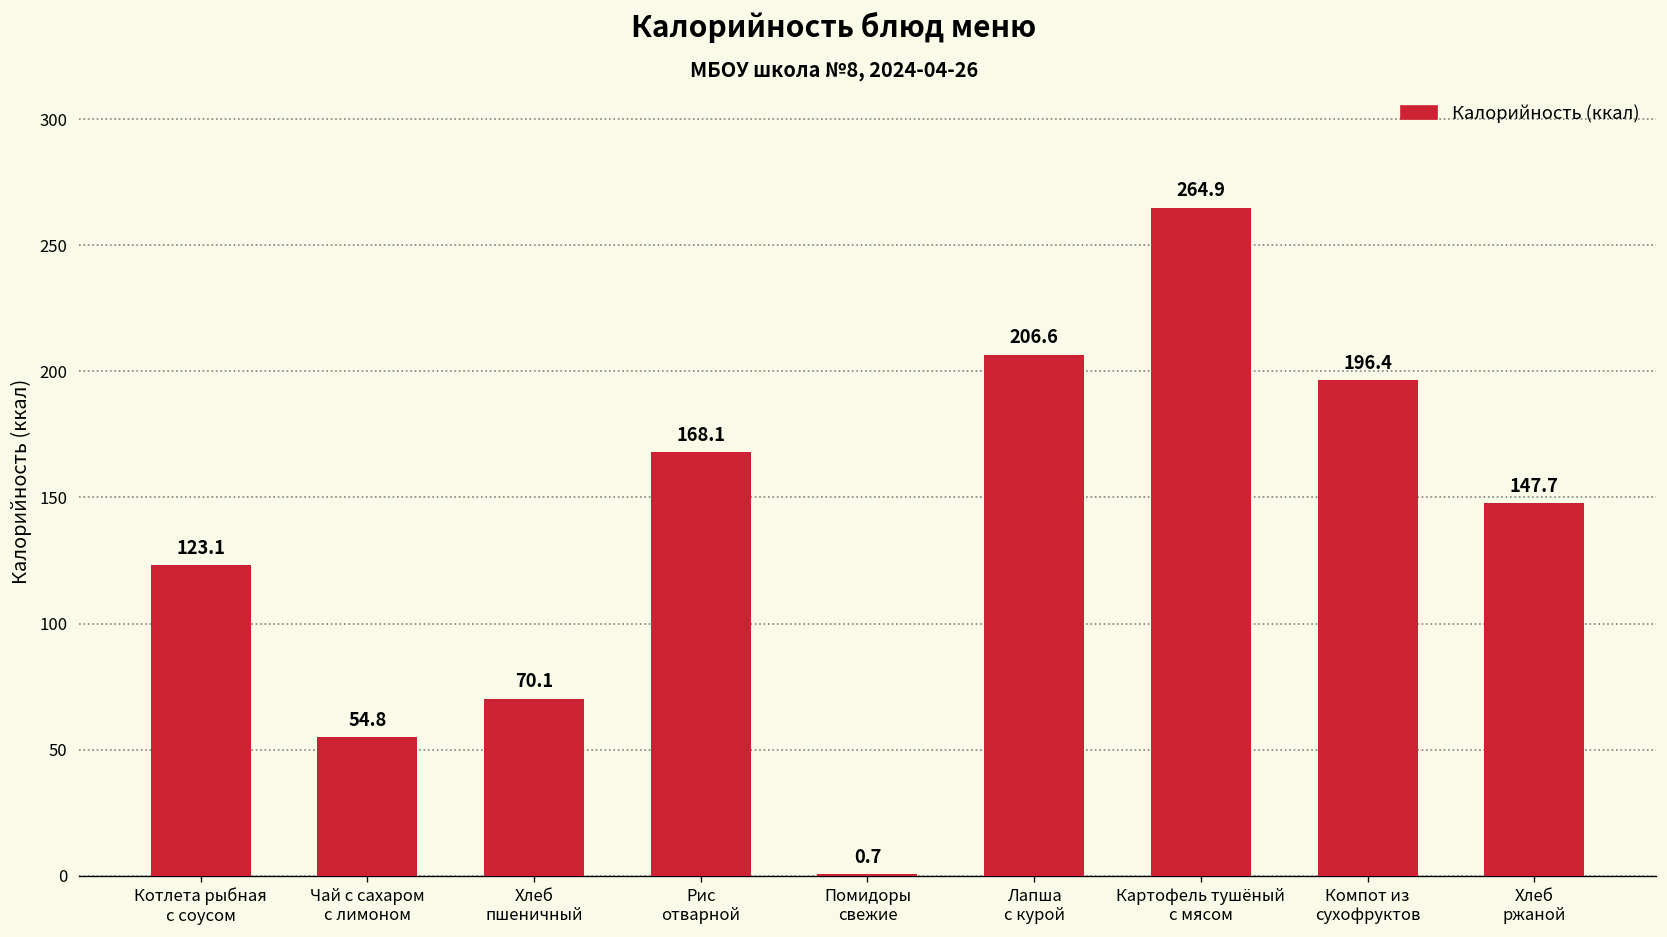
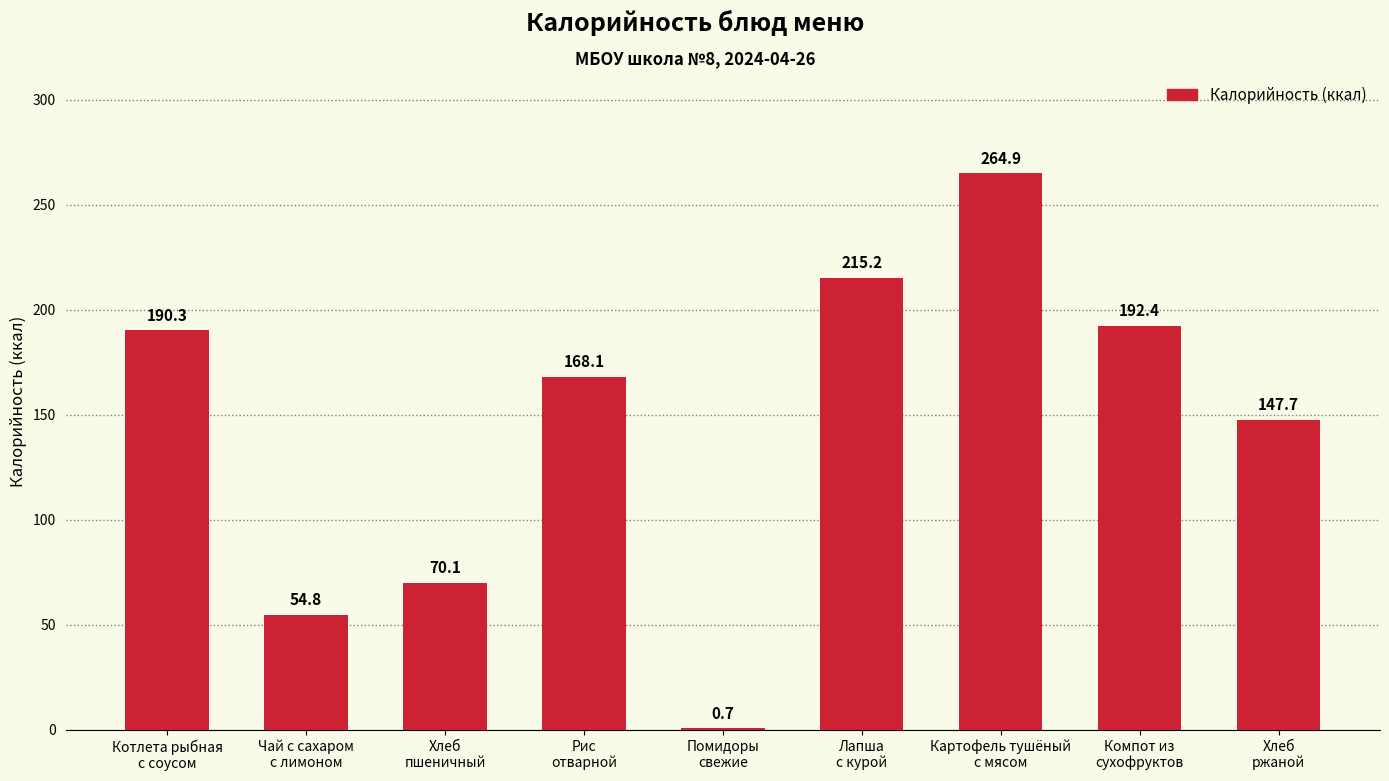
Котлета рыбная с соусом: 123.1 -> 190.3
Лапша с курой: 206.6 -> 215.2
Компот из сухофруктов: 196.4 -> 192.4
